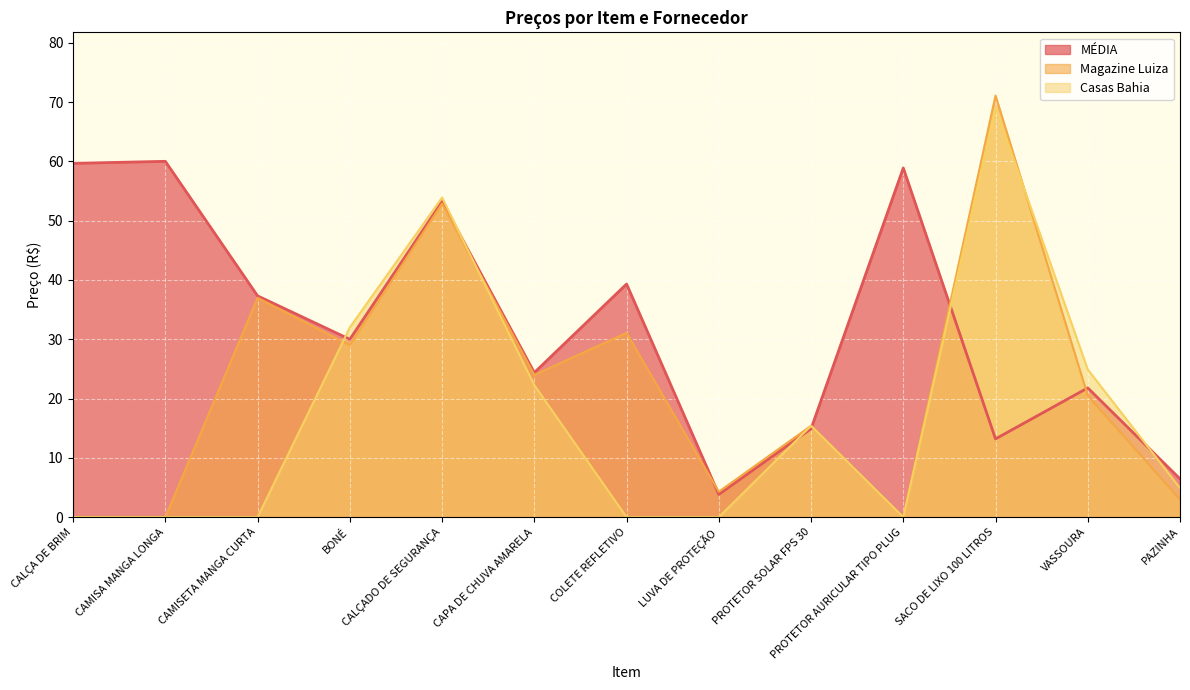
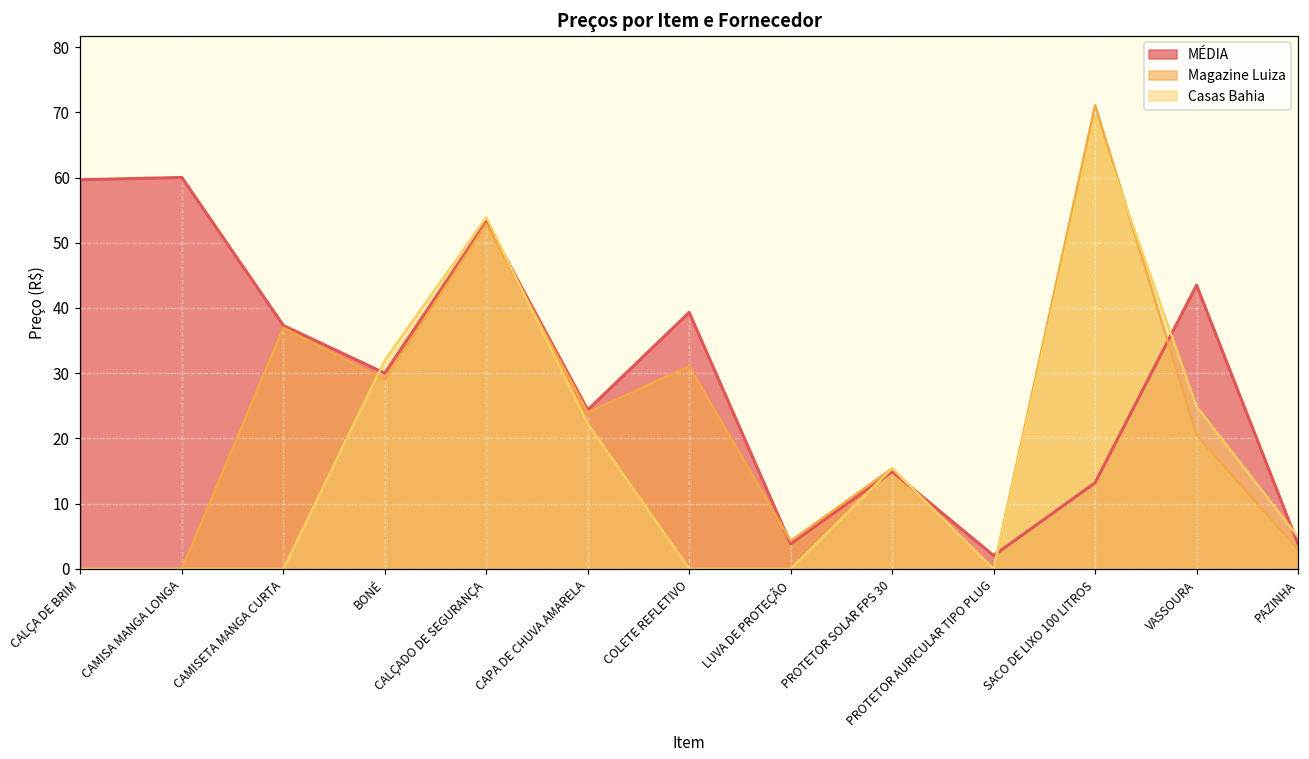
MÉDIA, PROTETOR AURICULAR TIPO PLUG: 59 -> 2
MÉDIA, VASSOURA: 22 -> 44
MÉDIA, PAZINHA: 6 -> 4
